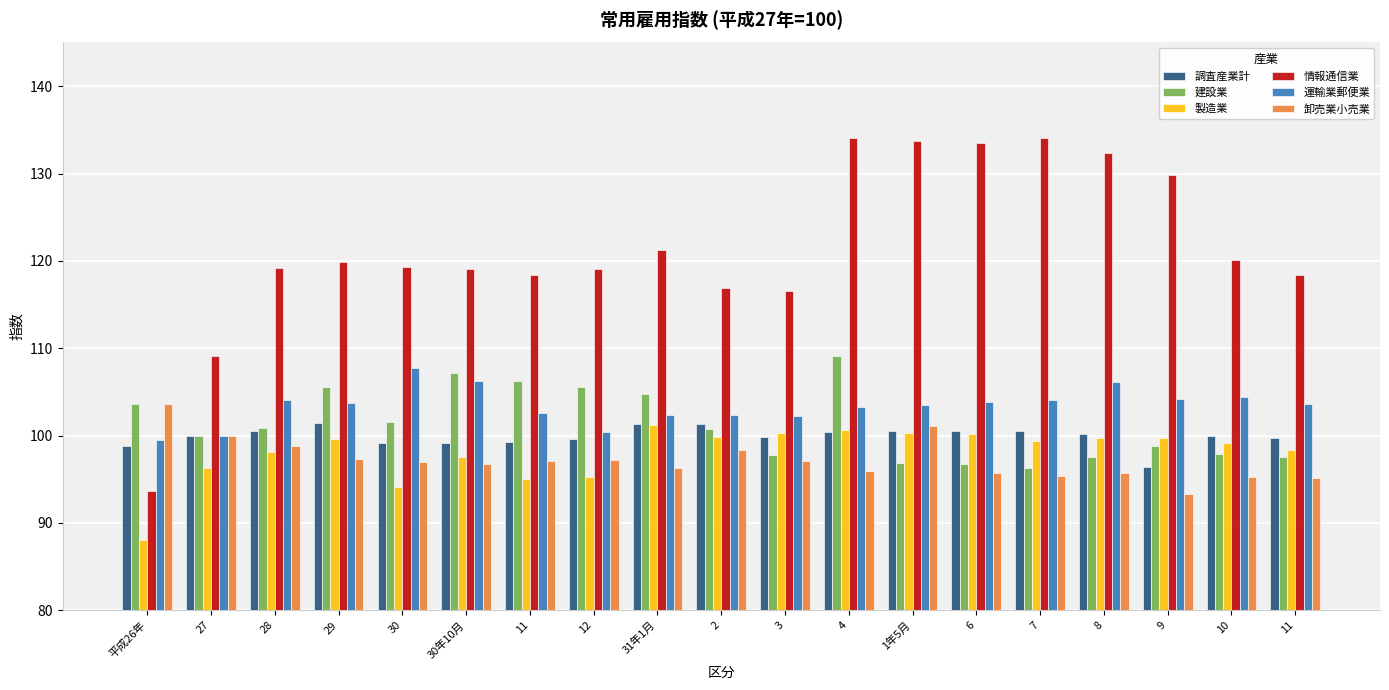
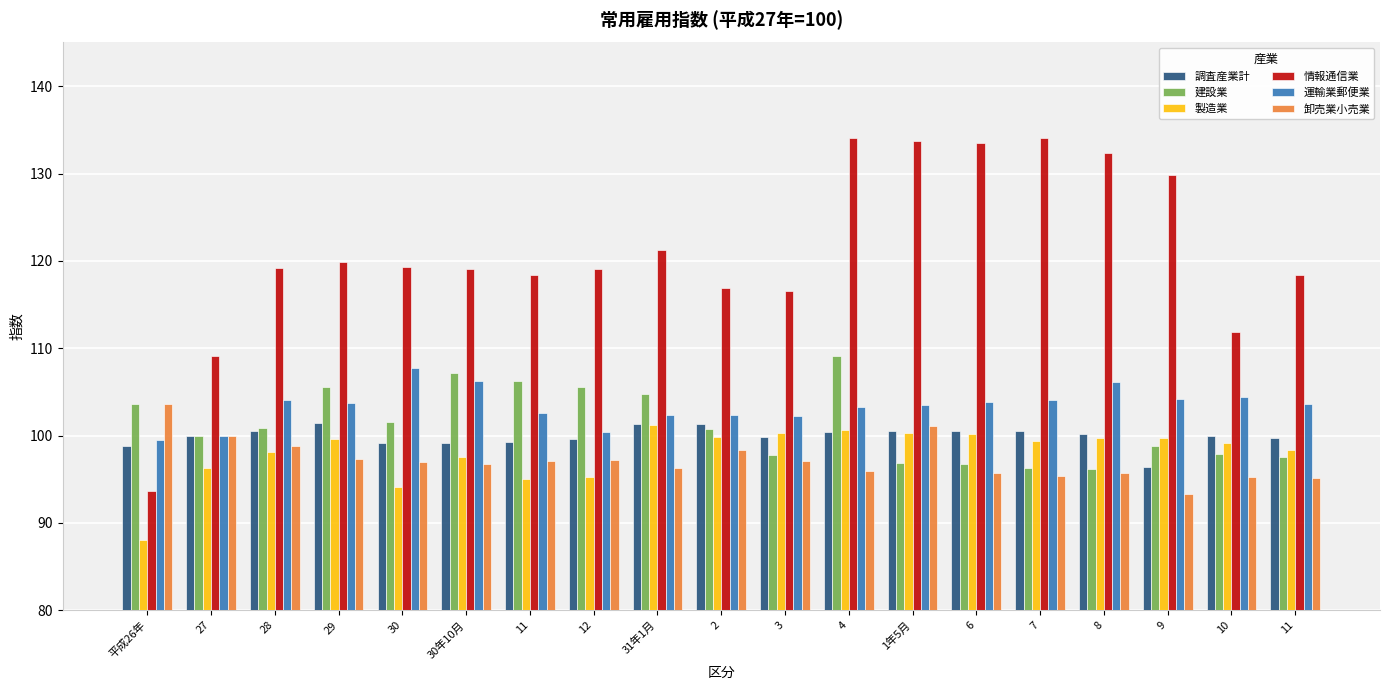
建設業, 8: 98 -> 96
情報通信業, 10: 120 -> 112
